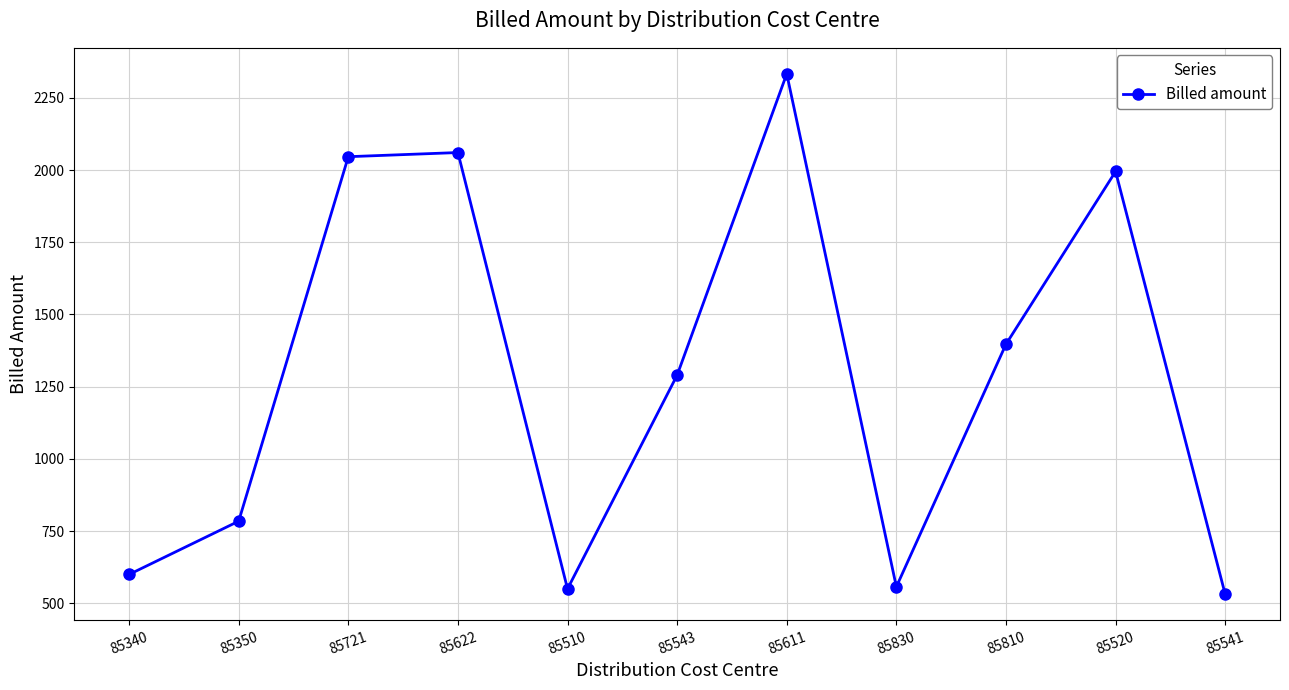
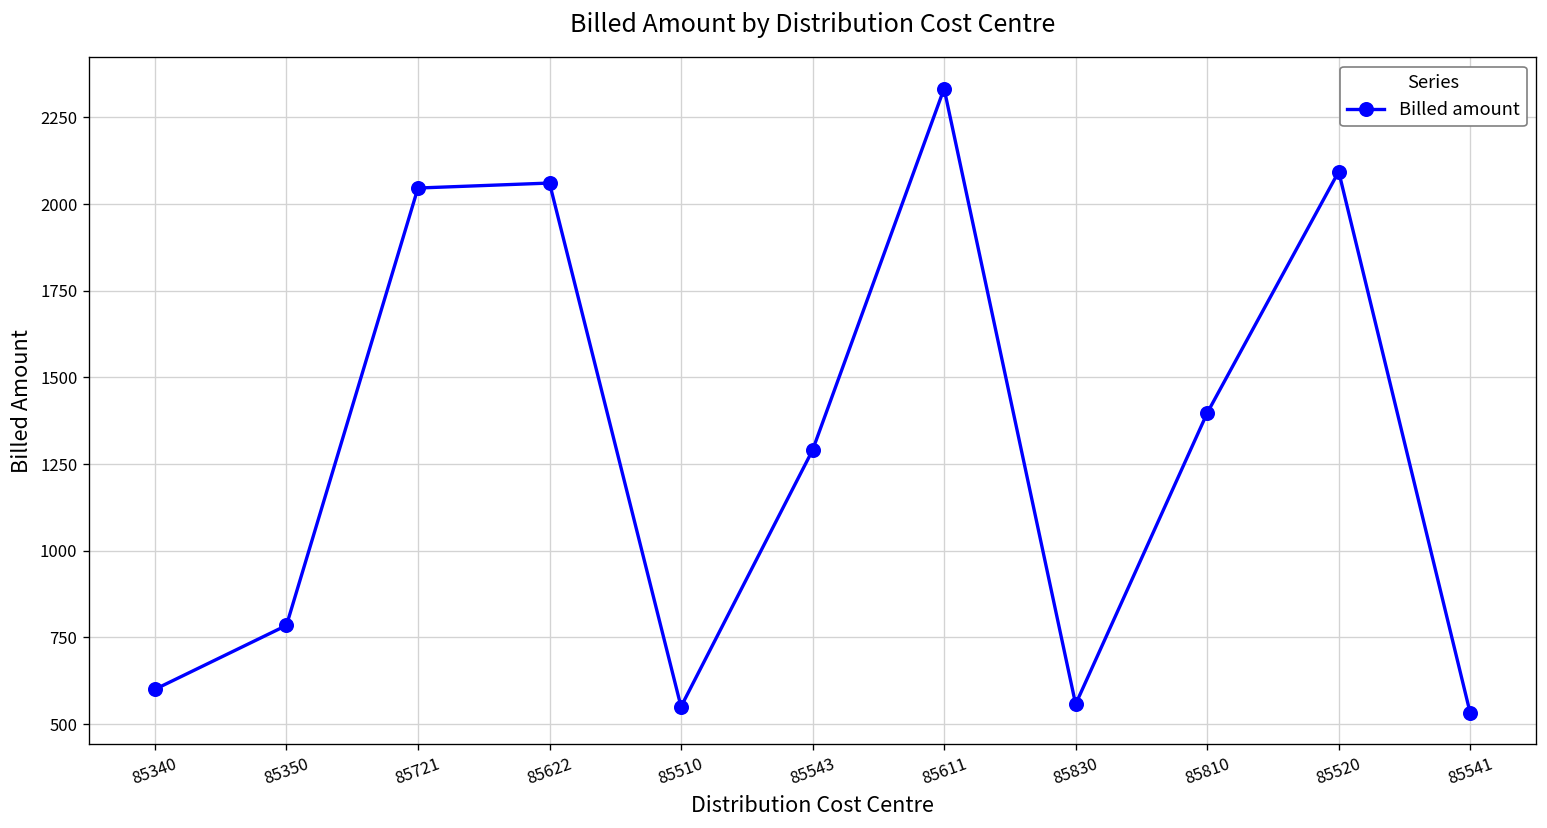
85520: 2000 -> 2090
